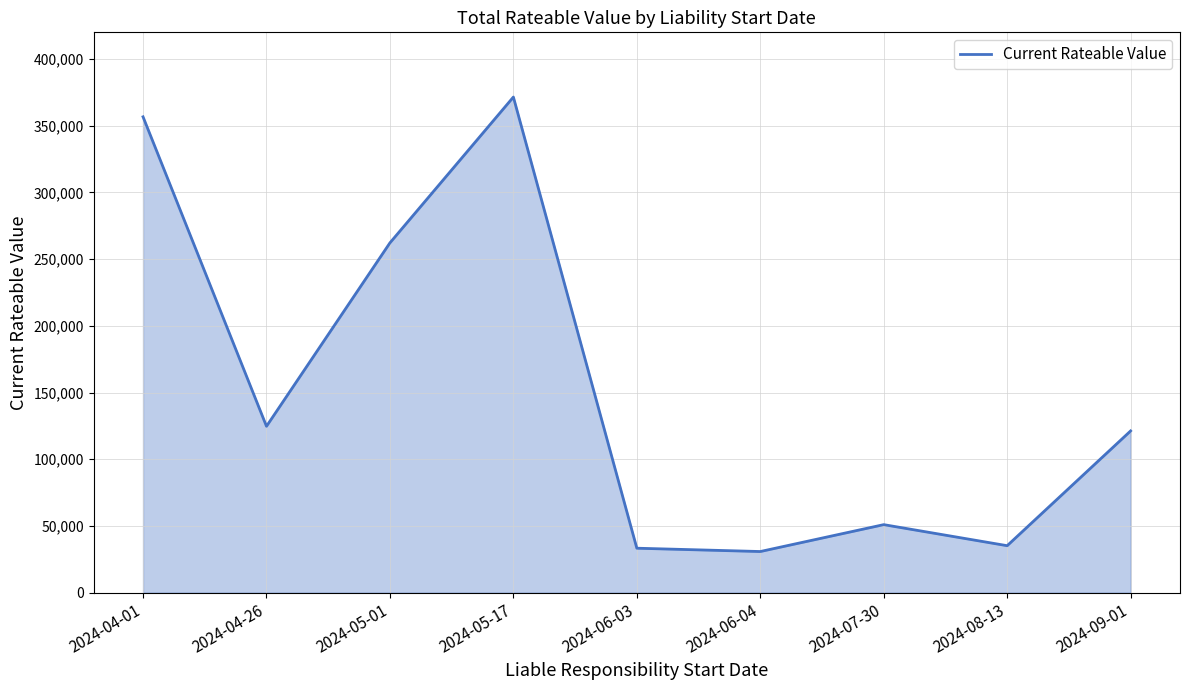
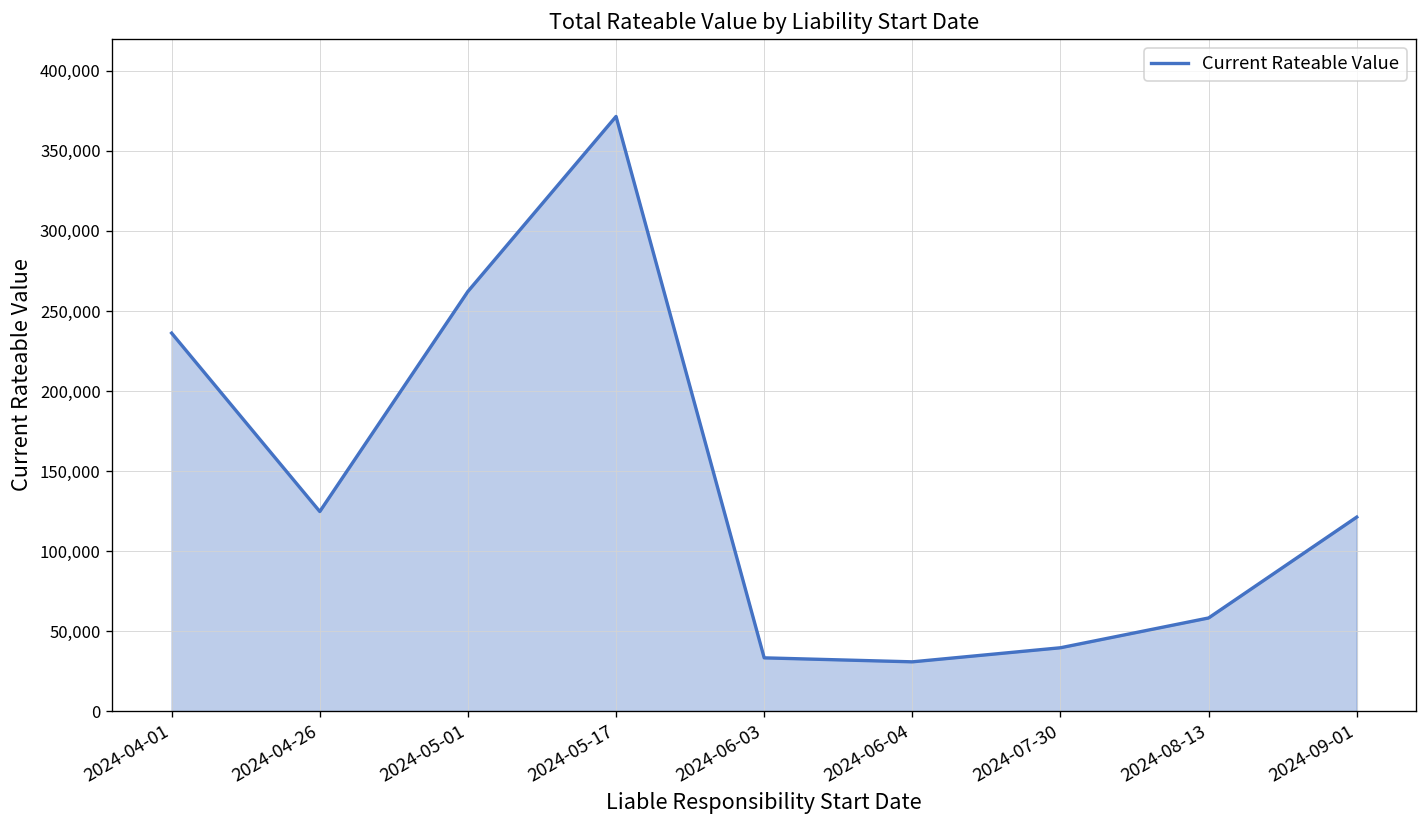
2024-04-01: 357,000 -> 236,000
2024-07-30: 51,000 -> 40,000
2024-08-13: 35,000 -> 58,000
